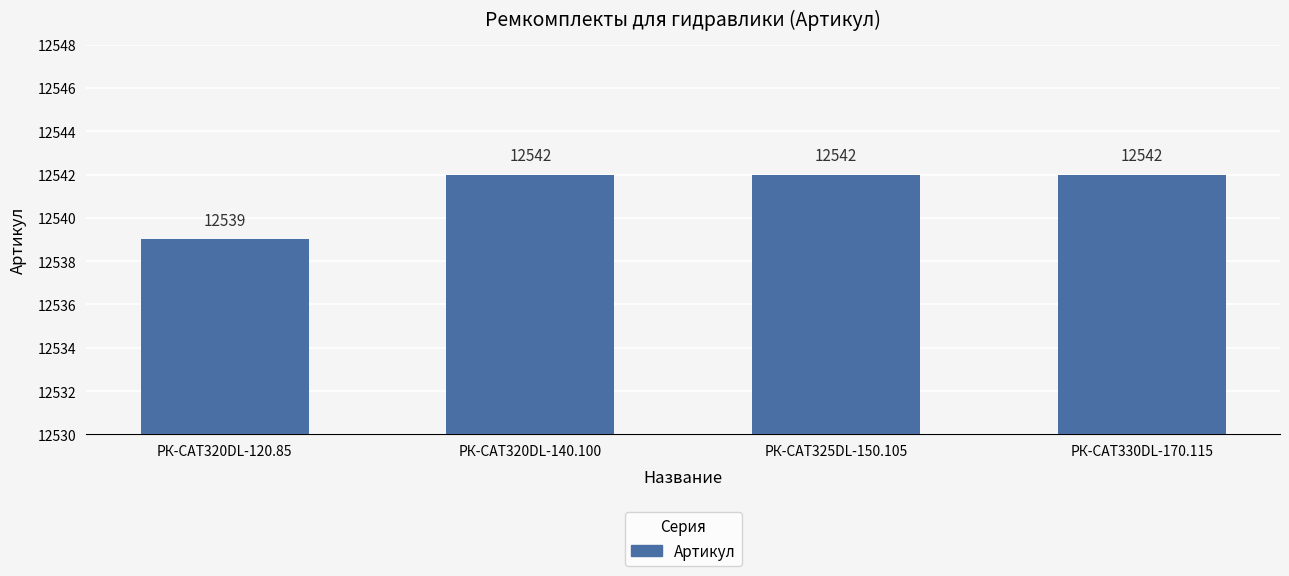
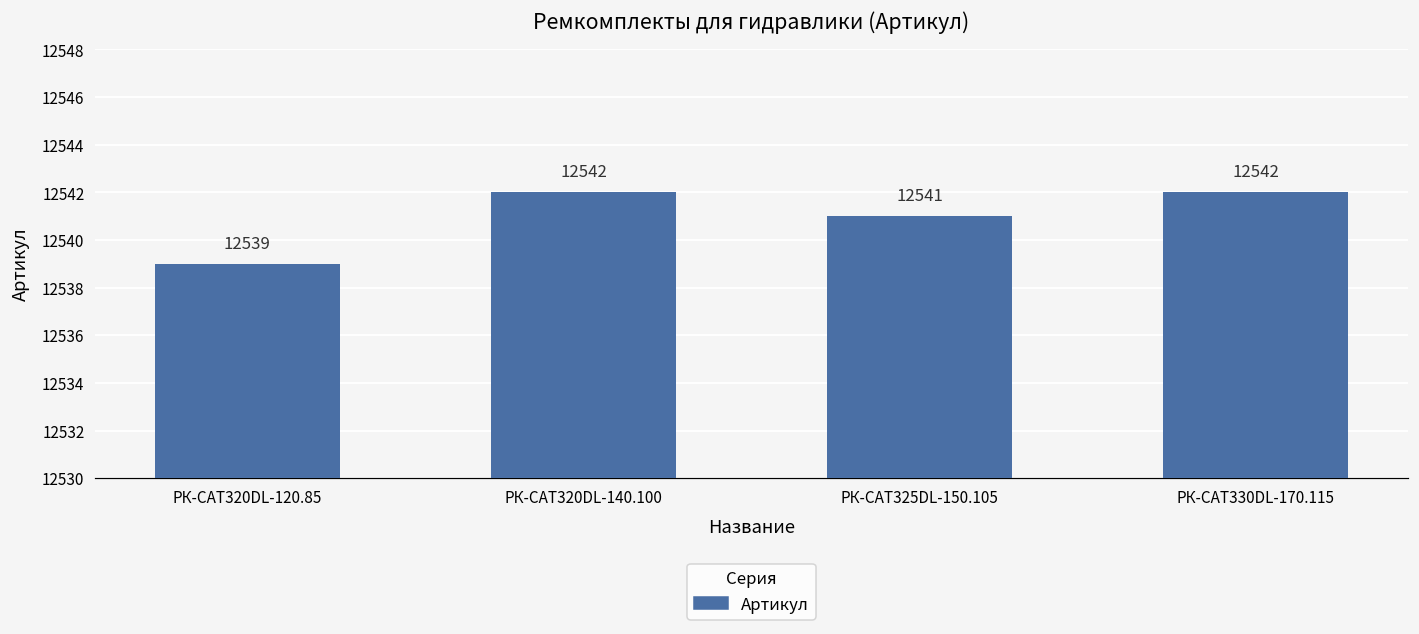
РК-CAT325DL-150.105: 12542 -> 12541
